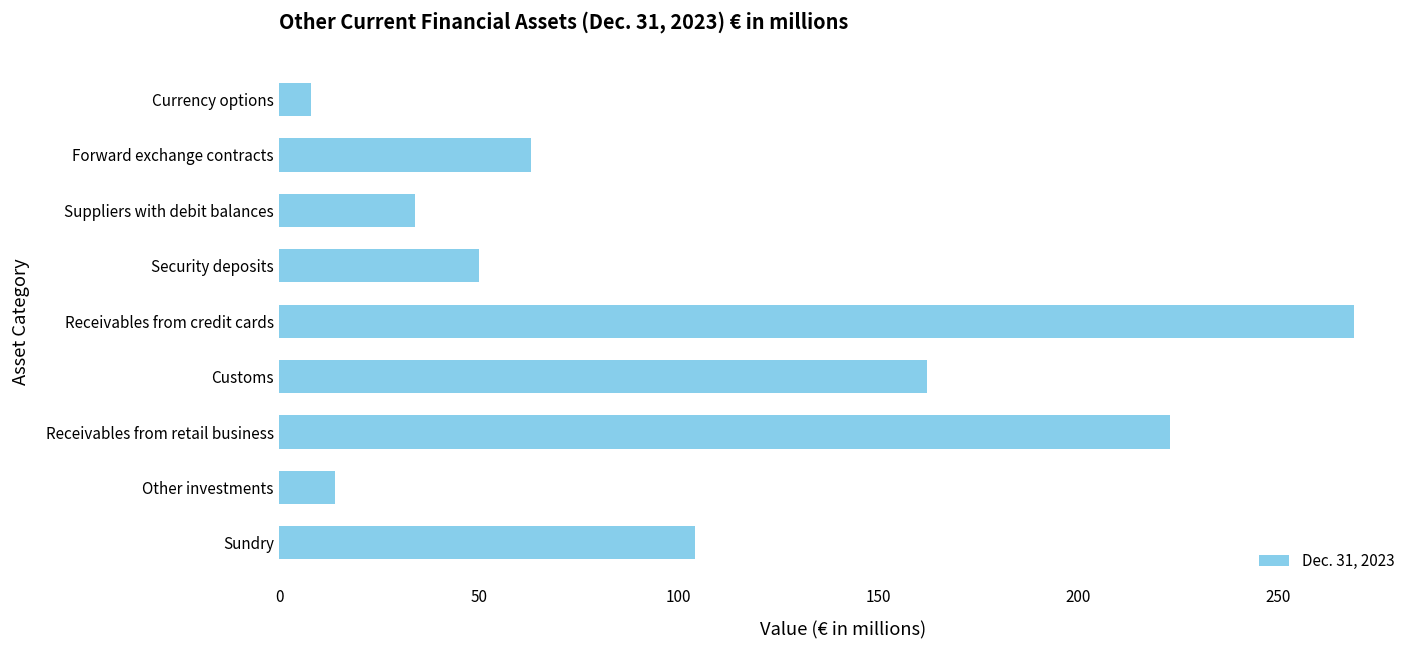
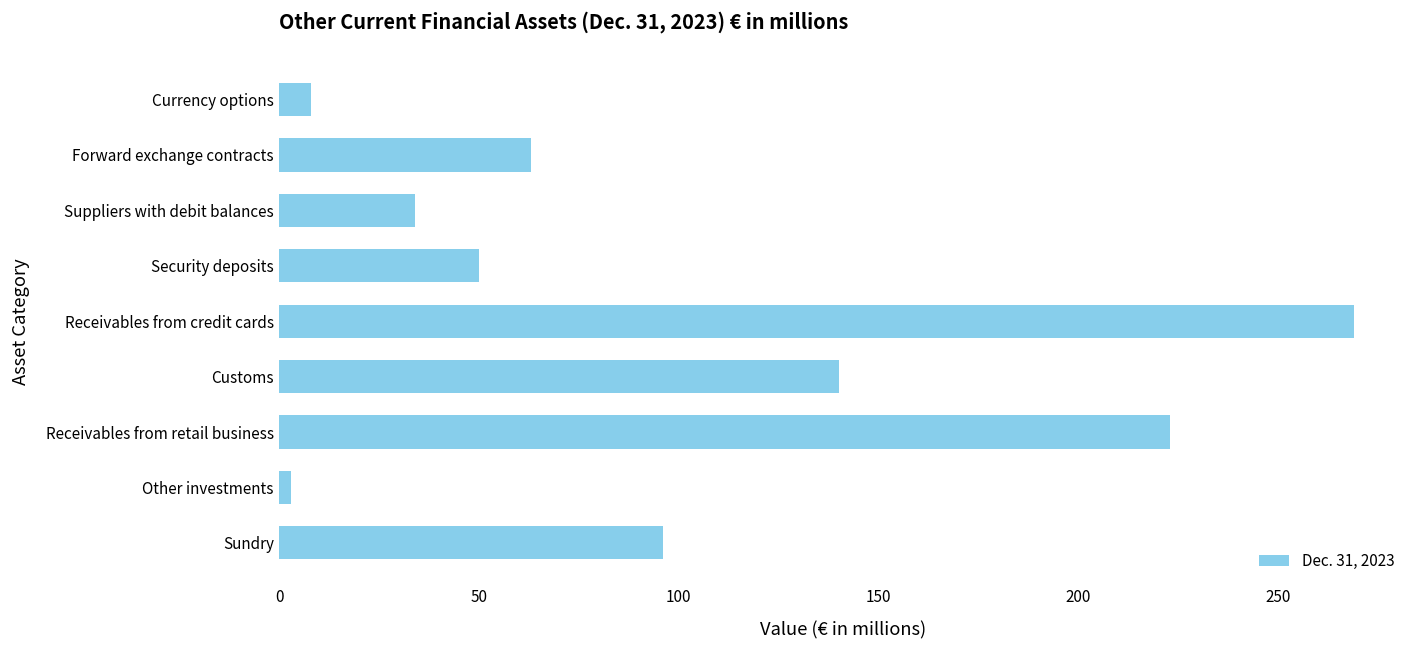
Customs: 162 -> 140
Other investments: 14 -> 3
Sundry: 104 -> 96
